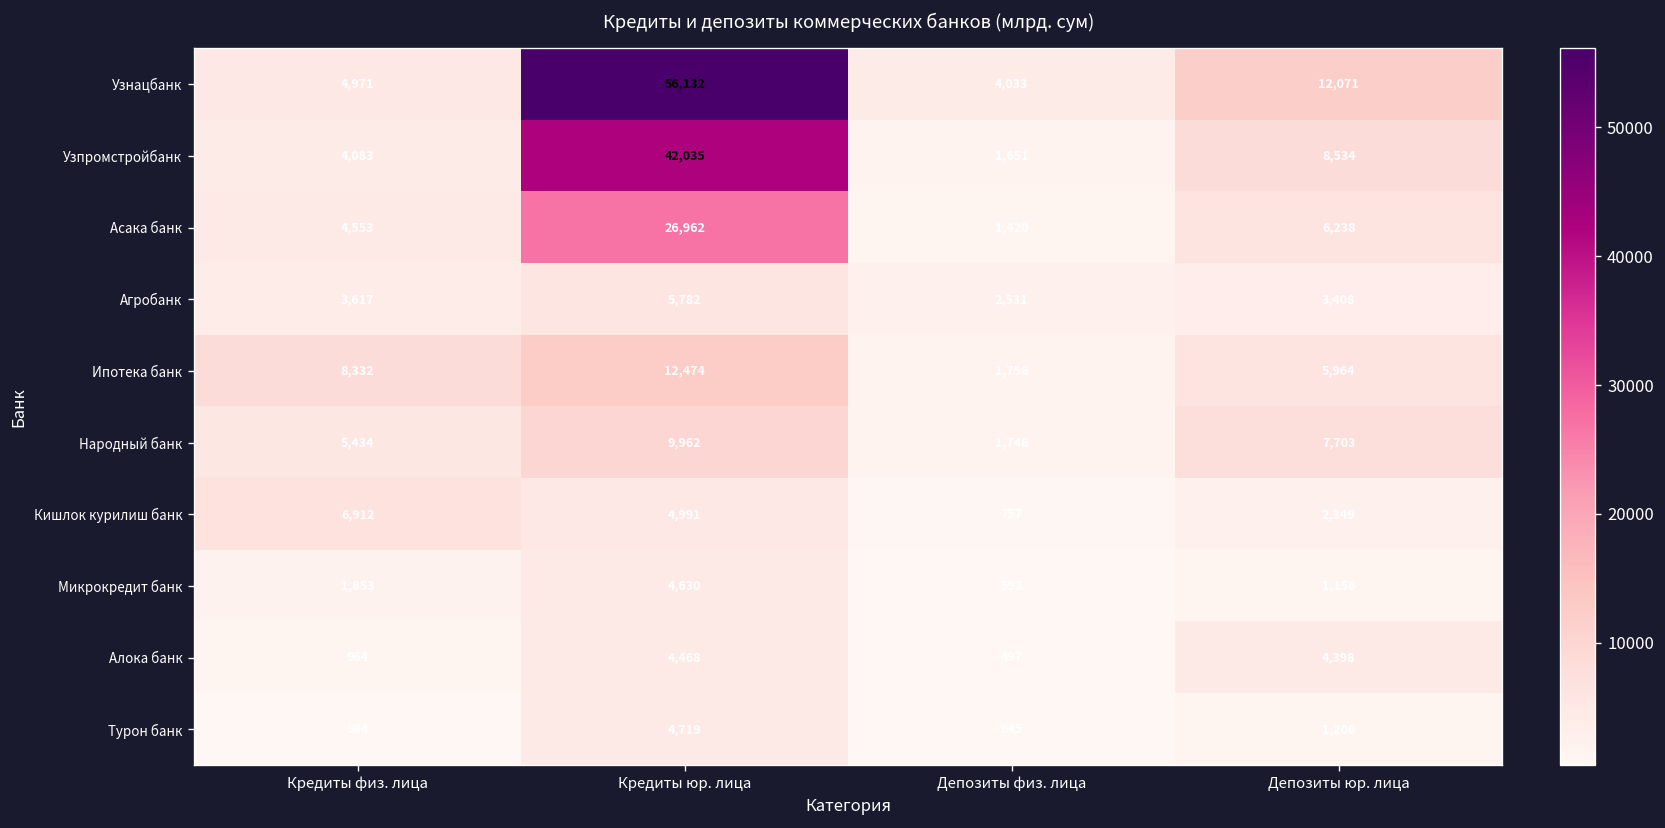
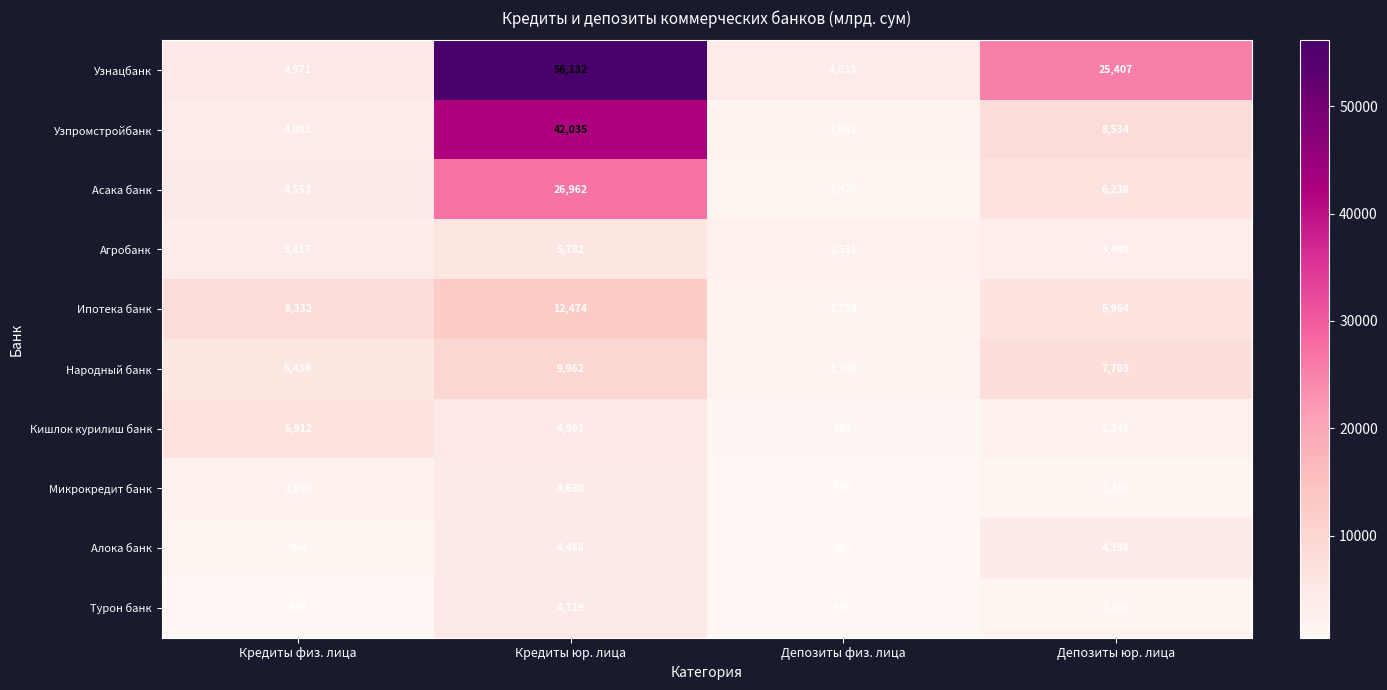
Узнацбанк, Депозиты юр. лица: 12,071 -> 25,407
